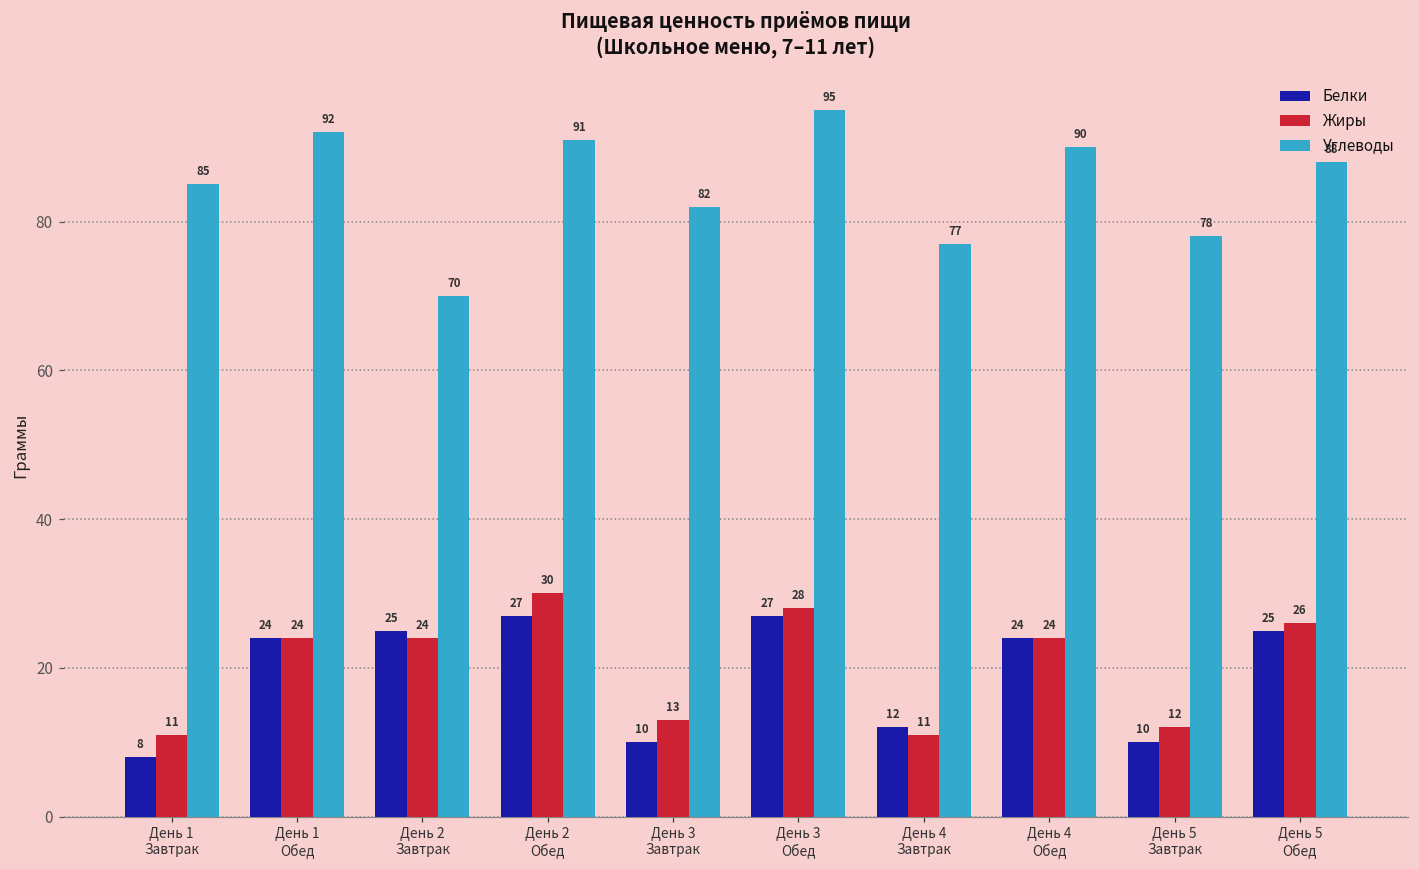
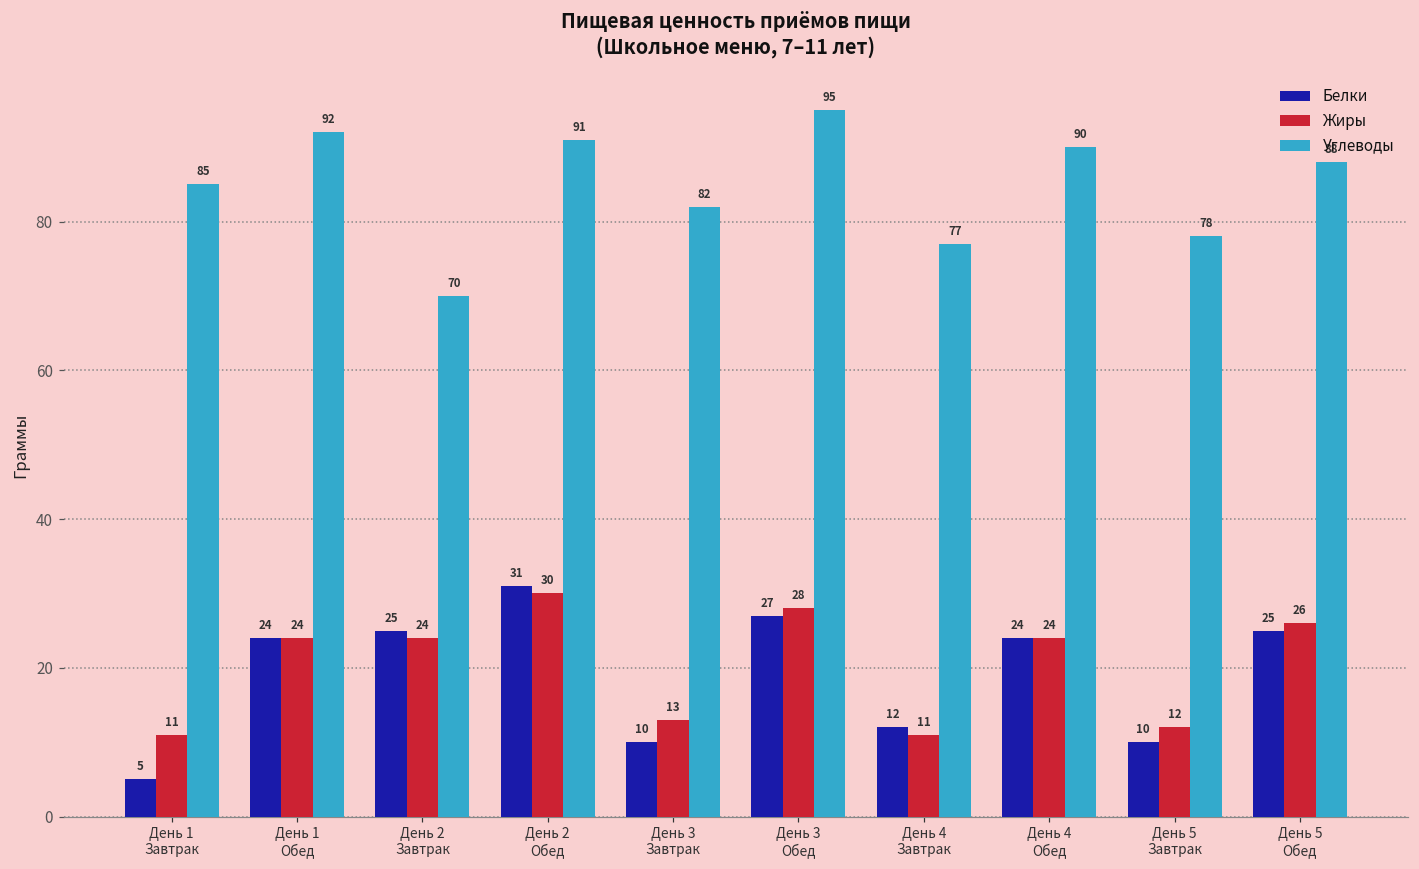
Белки, День 1 Завтрак: 8 -> 5
Белки, День 2 Обед: 27 -> 31
